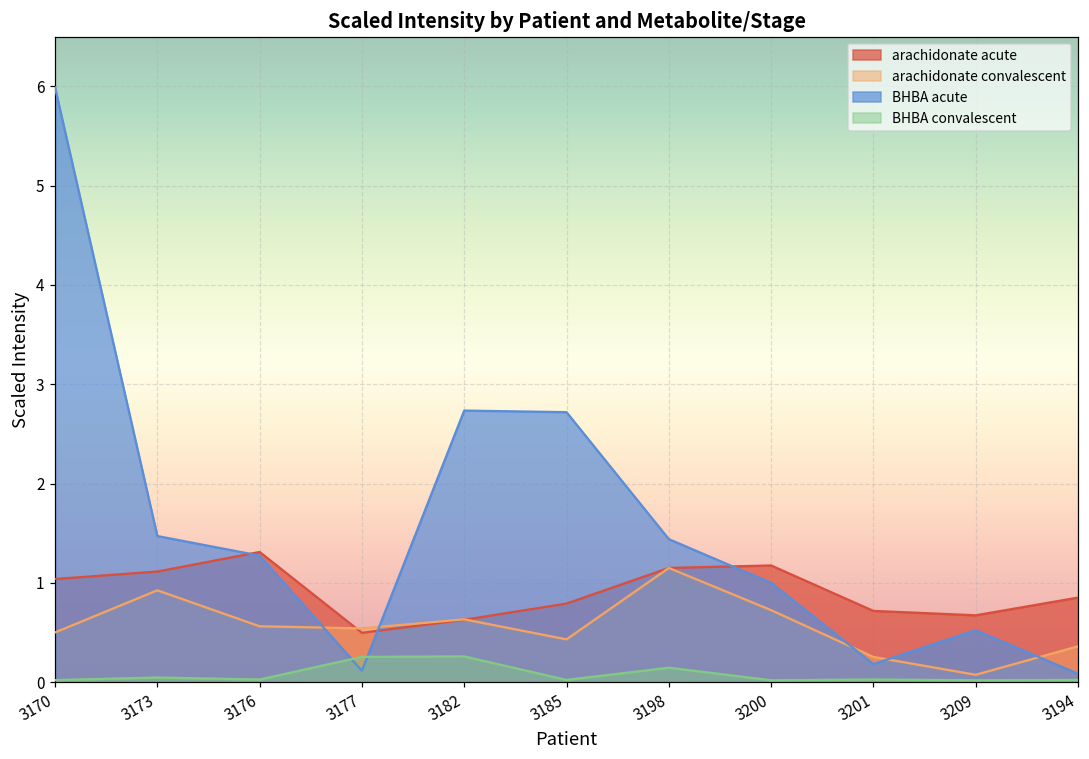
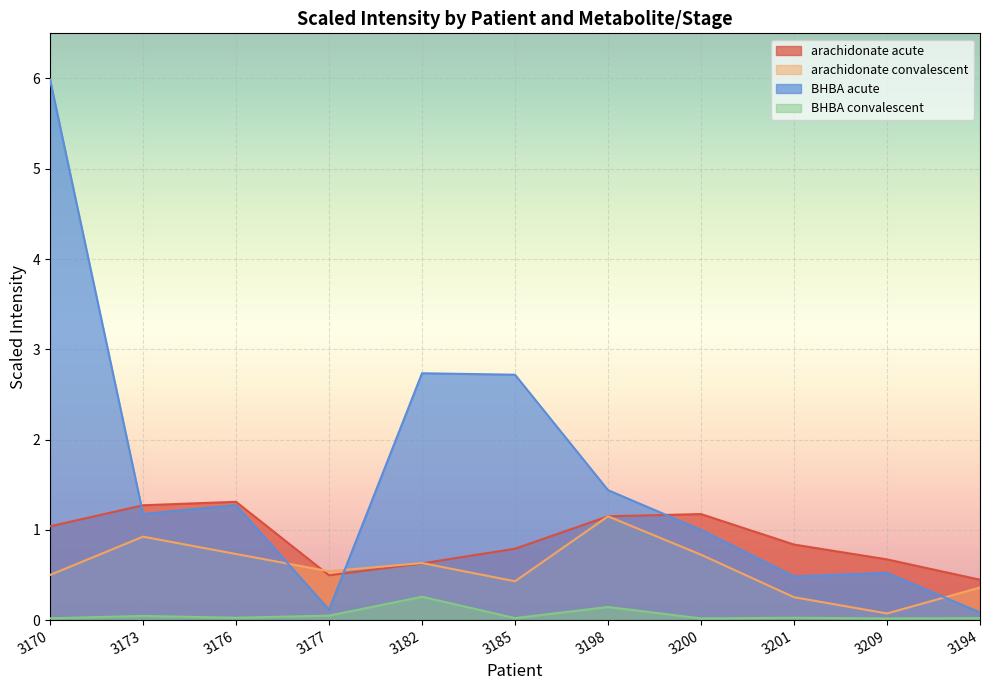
arachidonate acute, 3173: 1.1 -> 1.3
BHBA acute, 3173: 1.5 -> 1.2
arachidonate convalescent, 3176: 0.6 -> 0.7
BHBA convalescent, 3177: 0.3 -> 0.1
arachidonate acute, 3201: 0.7 -> 0.8
BHBA acute, 3201: 0.2 -> 0.5
arachidonate acute, 3194: 0.9 -> 0.4
